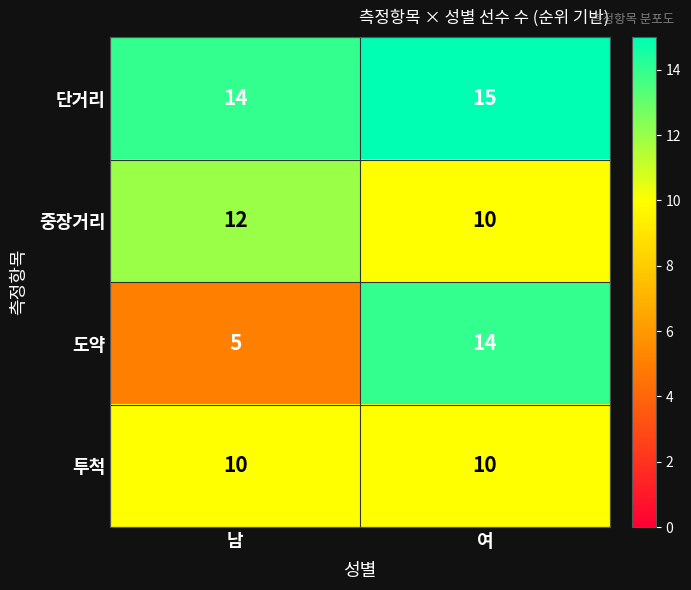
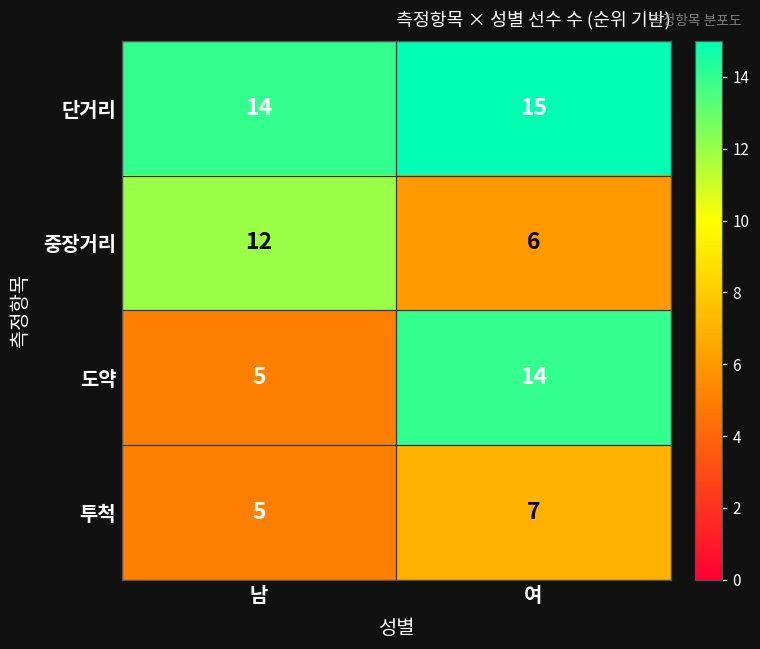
중장거리, 여: 10 -> 6
투척, 남: 10 -> 5
투척, 여: 10 -> 7
